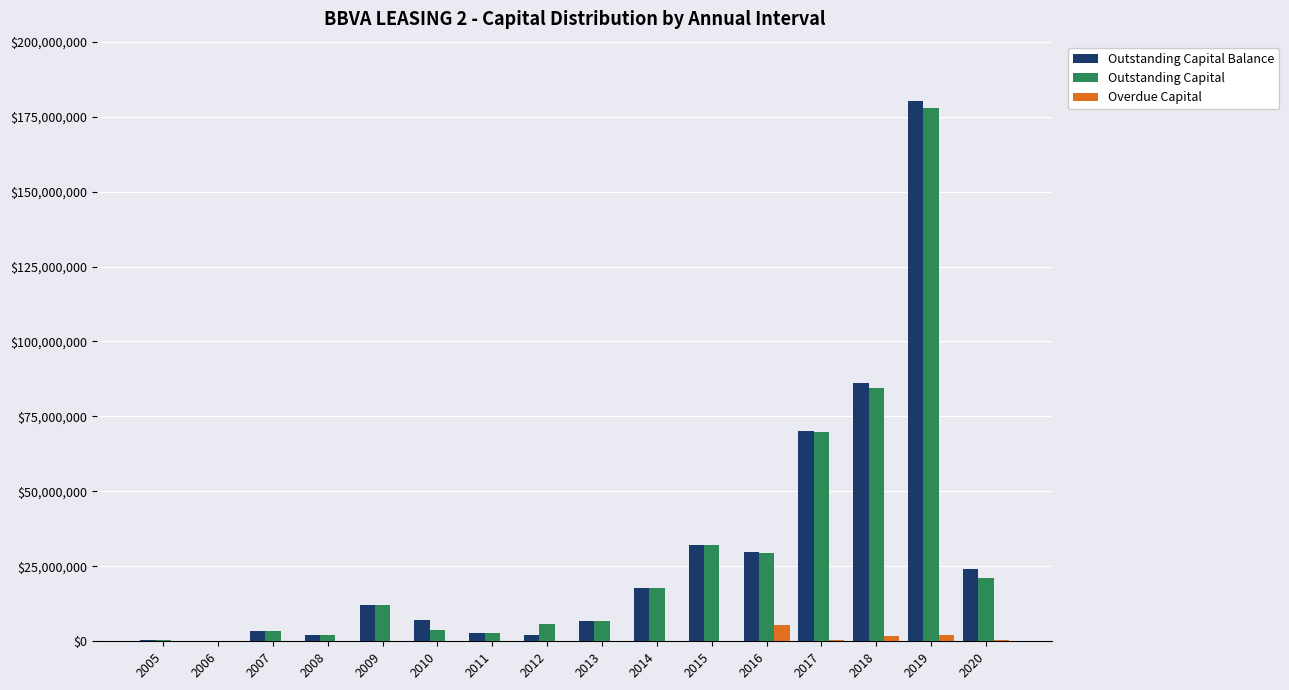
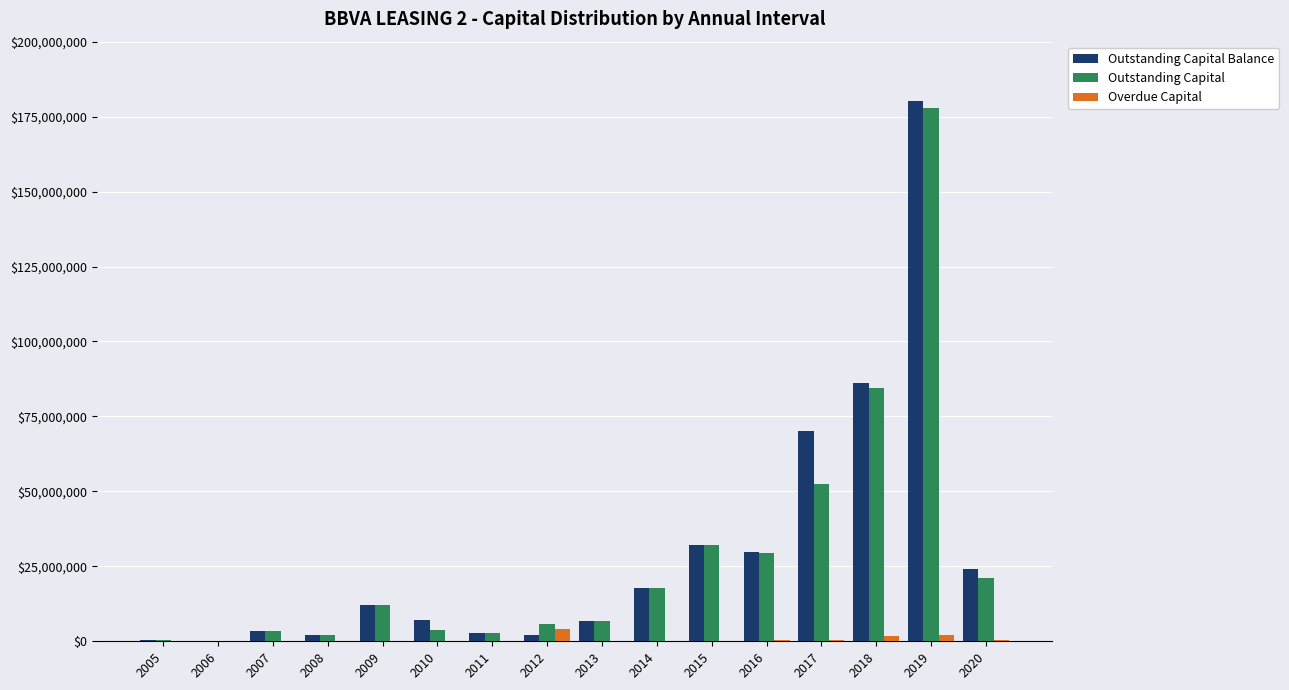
Overdue Capital, 2012: $0 -> $4,000,000
Overdue Capital, 2016: $5,000,000 -> $0
Outstanding Capital, 2017: $70,000,000 -> $52,000,000
